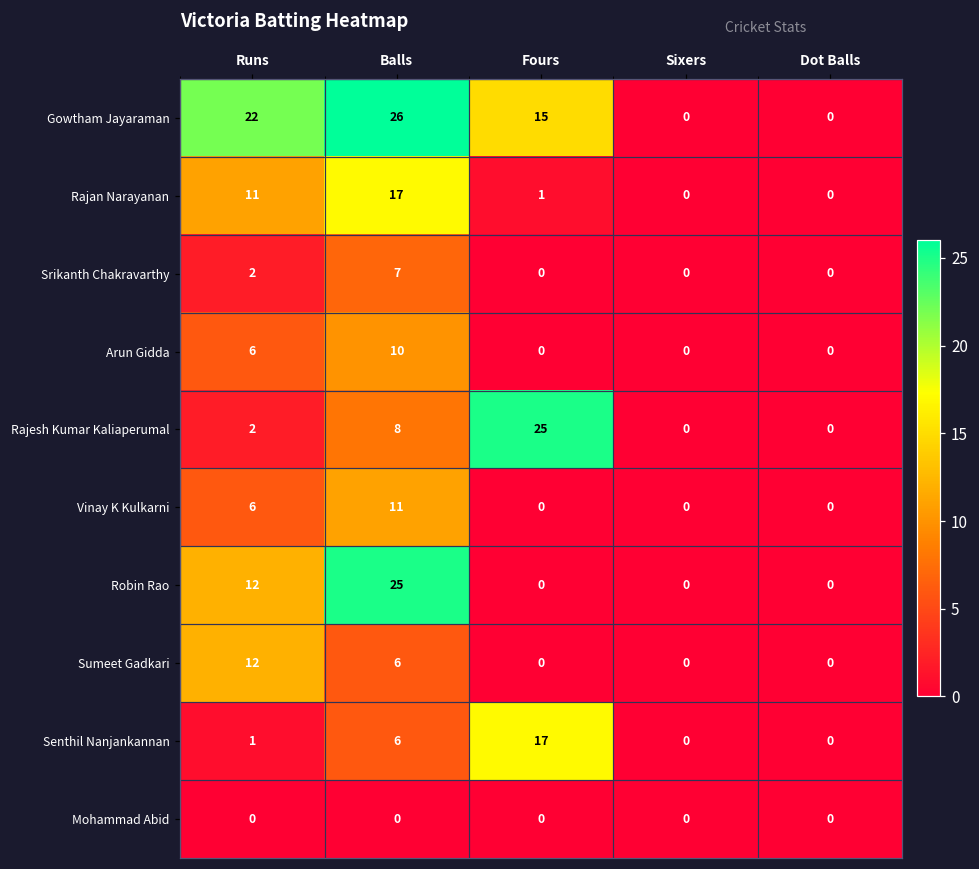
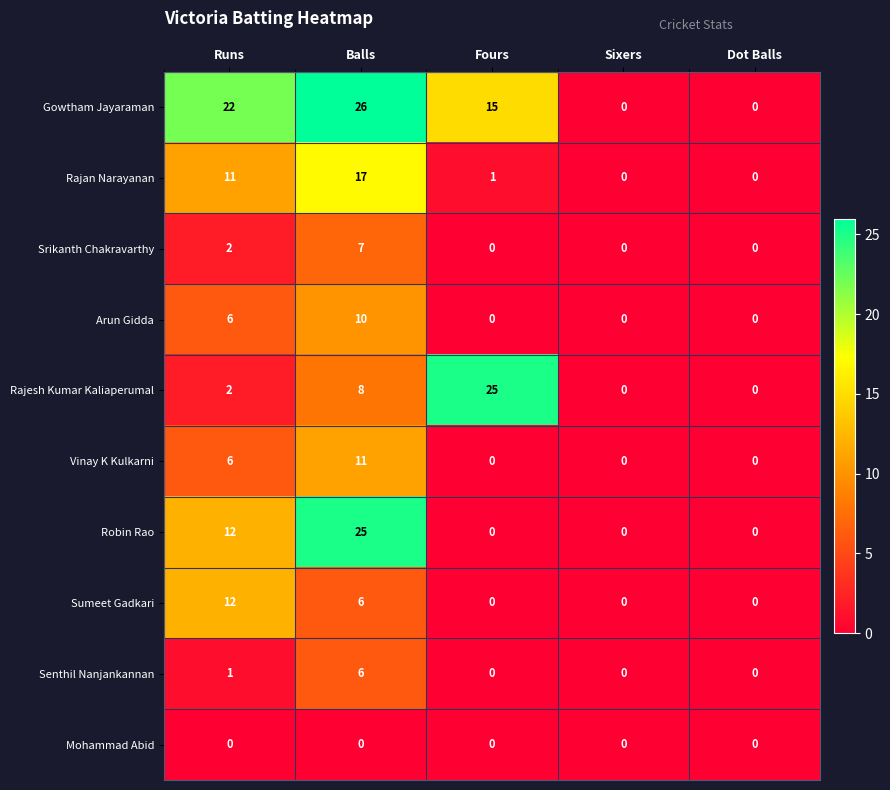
Senthil Nanjankannan, Fours: 17 -> 0
